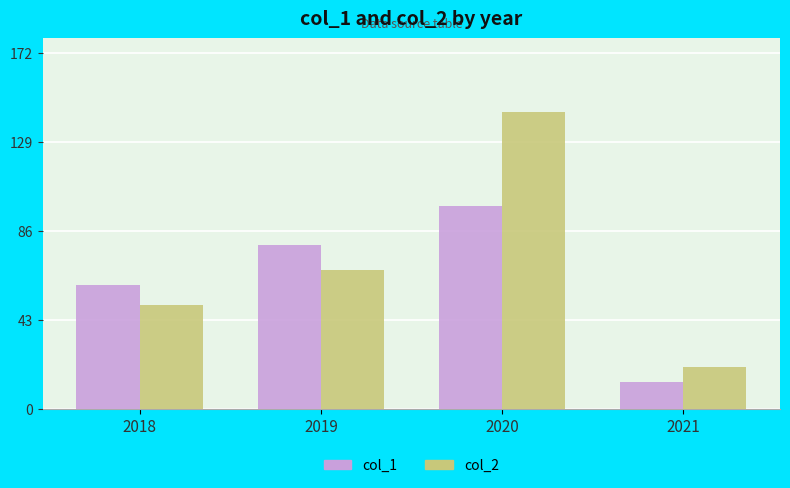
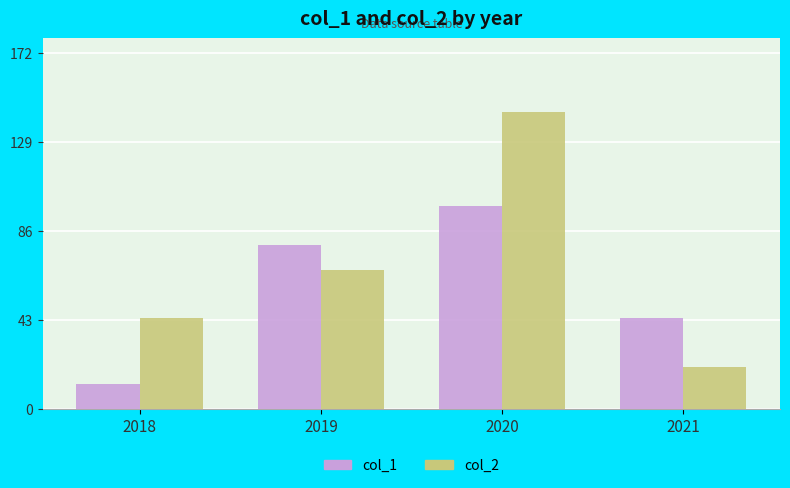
col_1, 2018: 60 -> 12
col_2, 2018: 50 -> 44
col_1, 2021: 13 -> 44
